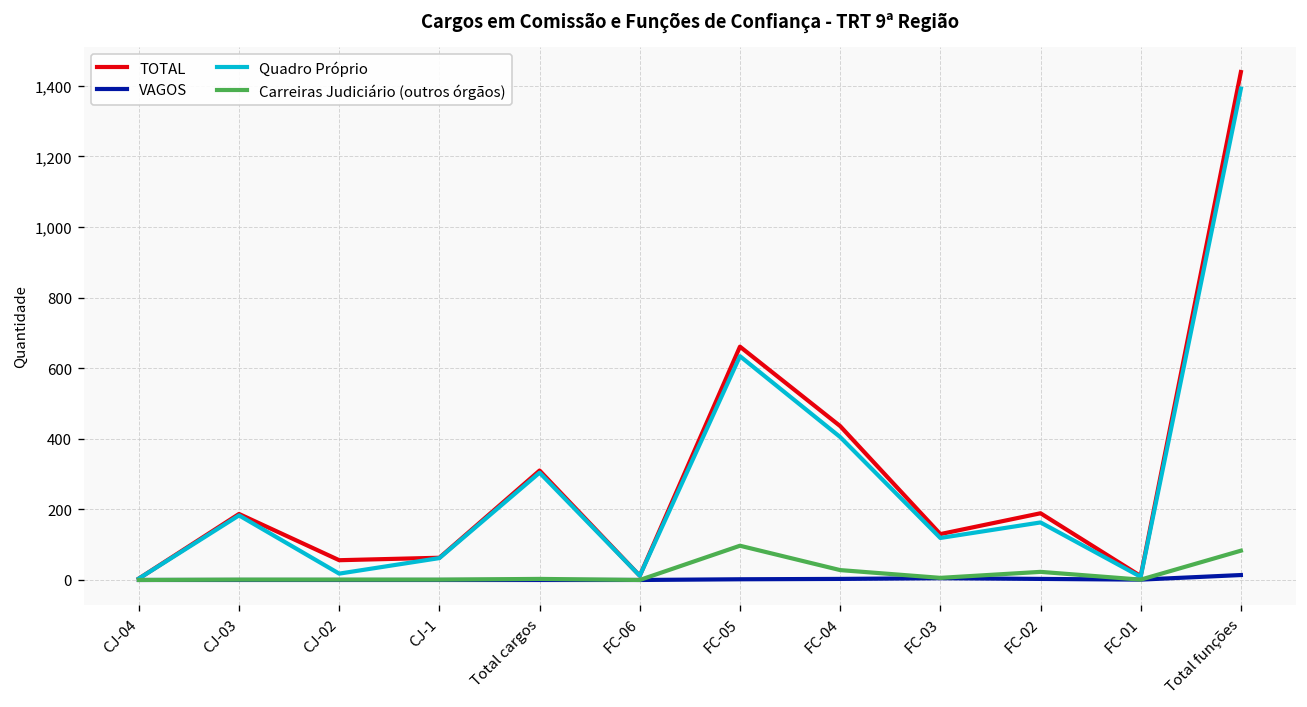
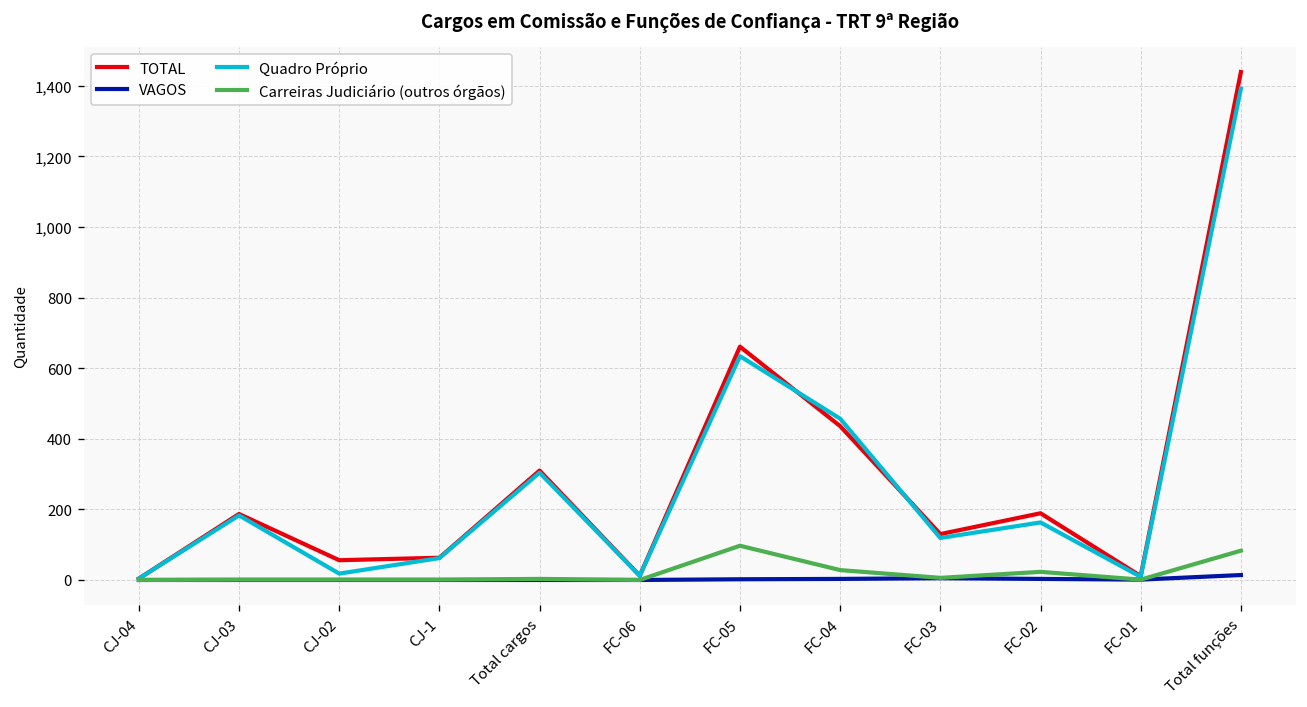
Quadro Próprio, FC-04: 410 -> 460
